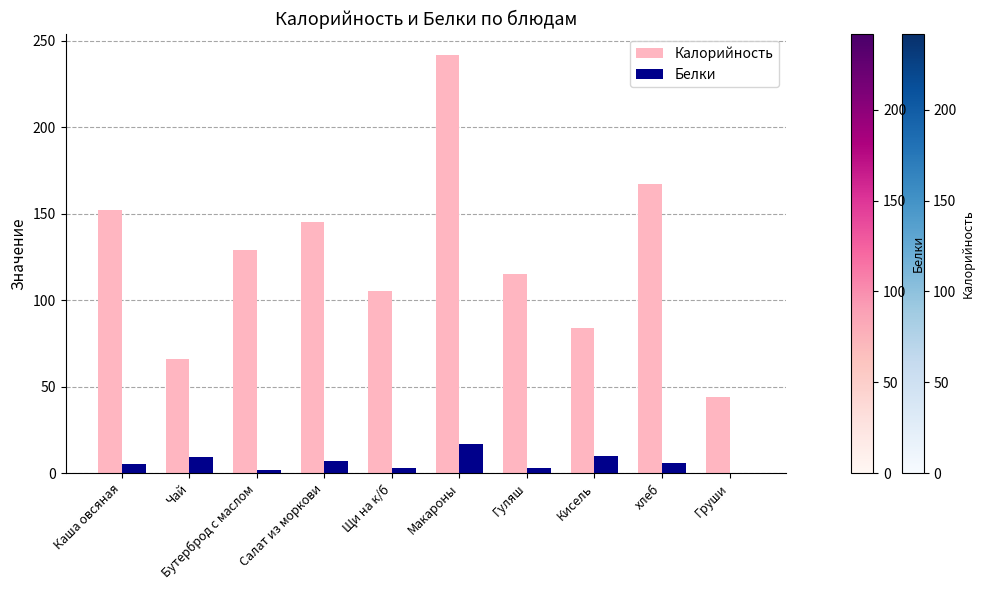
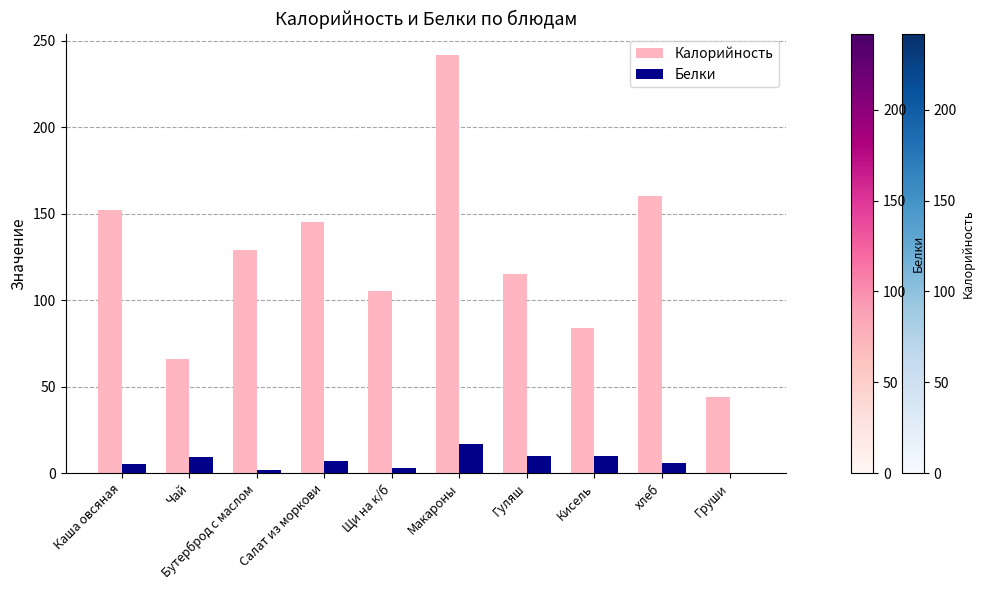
Белки, Гуляш: 3 -> 10
Калорийность, хлеб: 167 -> 160
